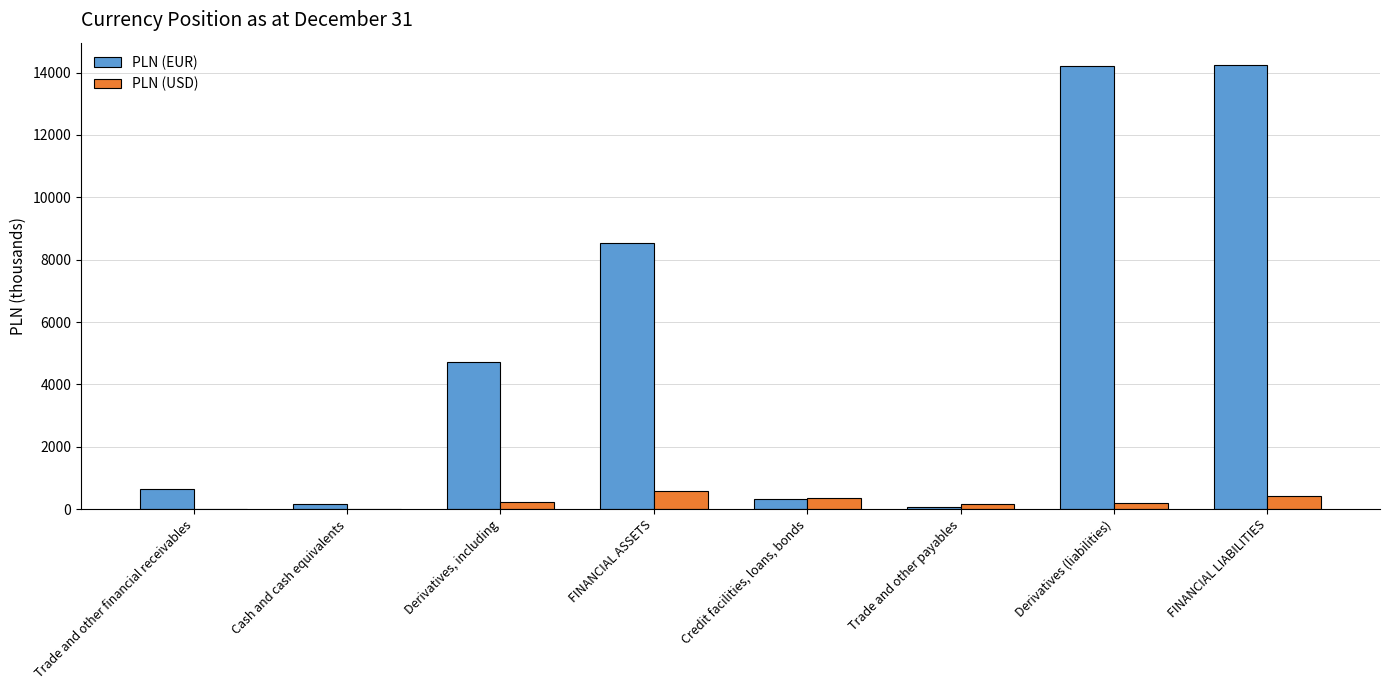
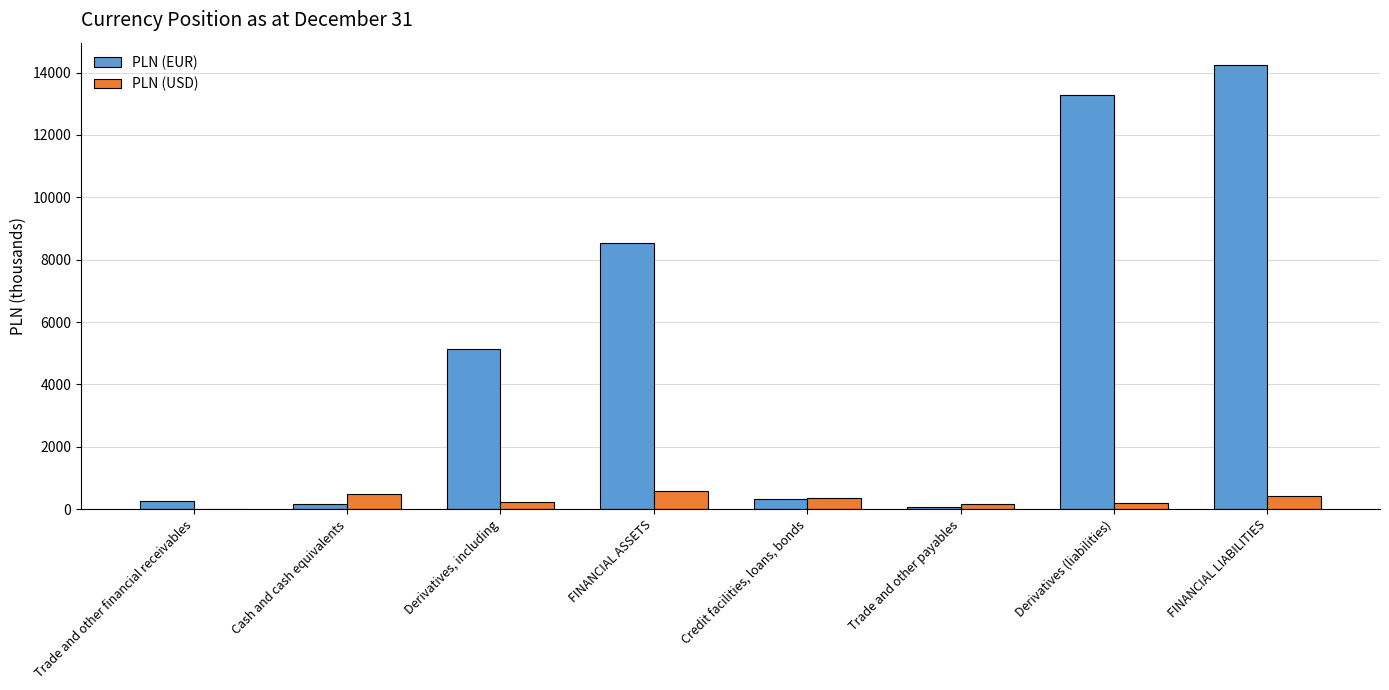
PLN (EUR), Trade and other financial receivables: 600 -> 300
PLN (USD), Cash and cash equivalents: 0 -> 500
PLN (EUR), Derivatives, including: 4700 -> 5100
PLN (EUR), Derivatives (liabilities): 14200 -> 13300
